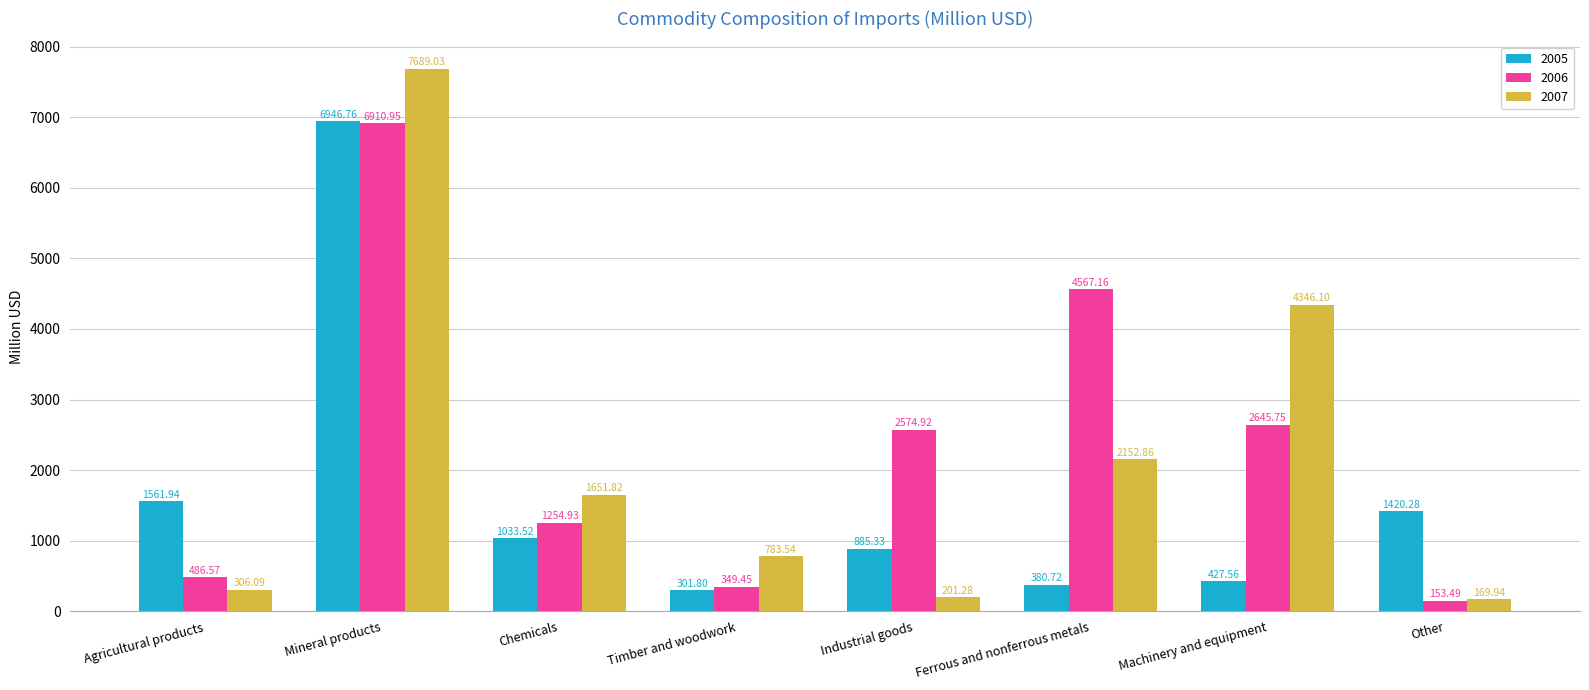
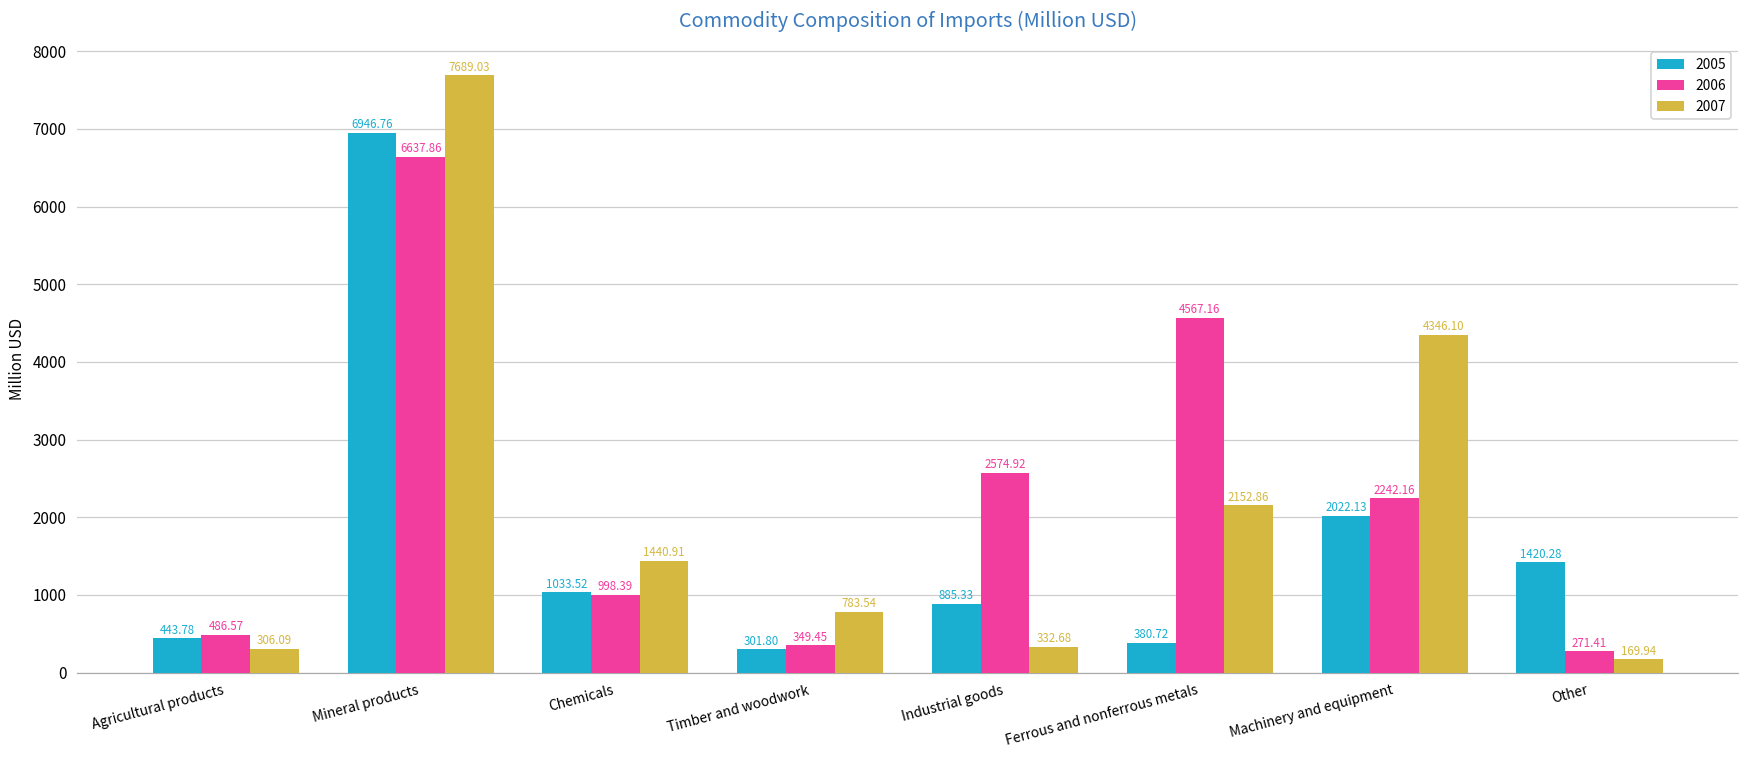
2005, Agricultural products: 1561.94 -> 443.78
2006, Mineral products: 6910.95 -> 6637.86
2006, Chemicals: 1254.93 -> 998.39
2007, Chemicals: 1651.82 -> 1440.91
2007, Industrial goods: 201.28 -> 332.68
2005, Machinery and equipment: 427.56 -> 2022.13
2006, Machinery and equipment: 2645.75 -> 2242.16
2006, Other: 153.49 -> 271.41
